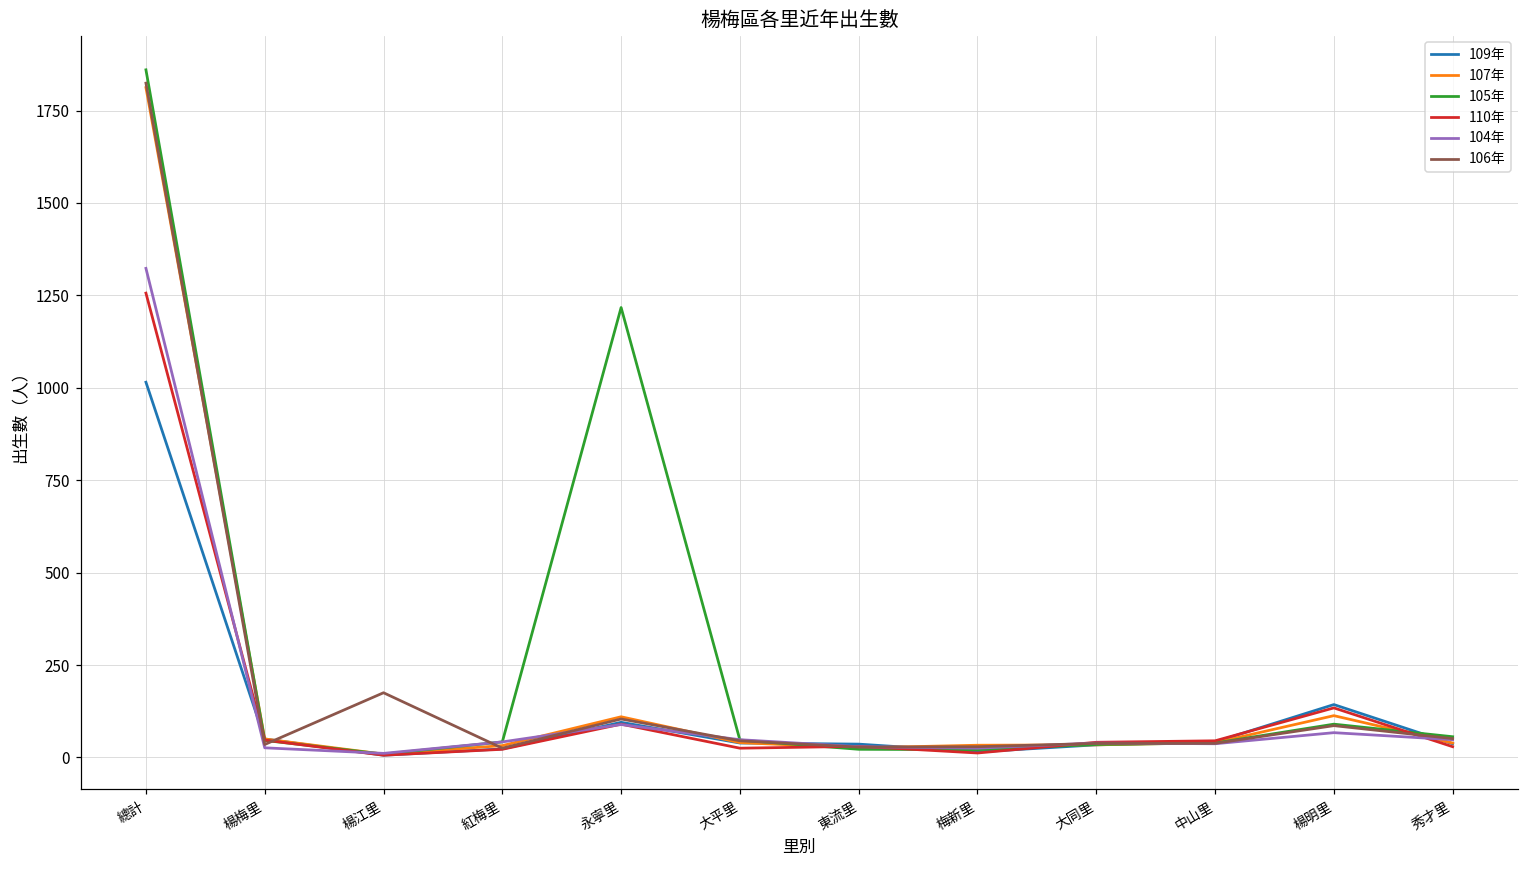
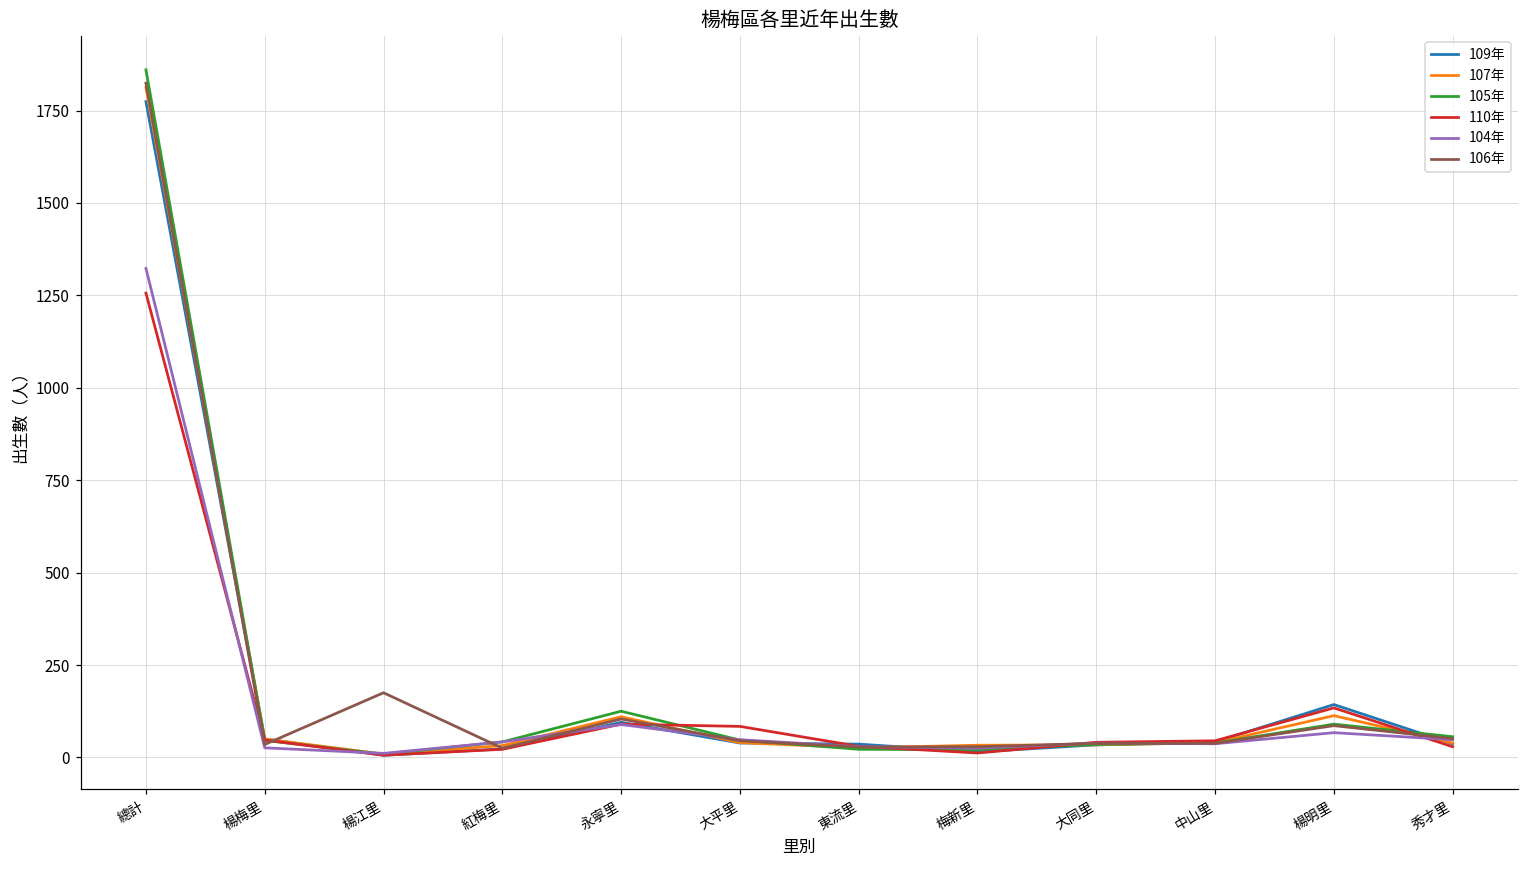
109年, 總計: 1020 -> 1770
105年, 永寧里: 1220 -> 130
110年, 大平里: 30 -> 80
